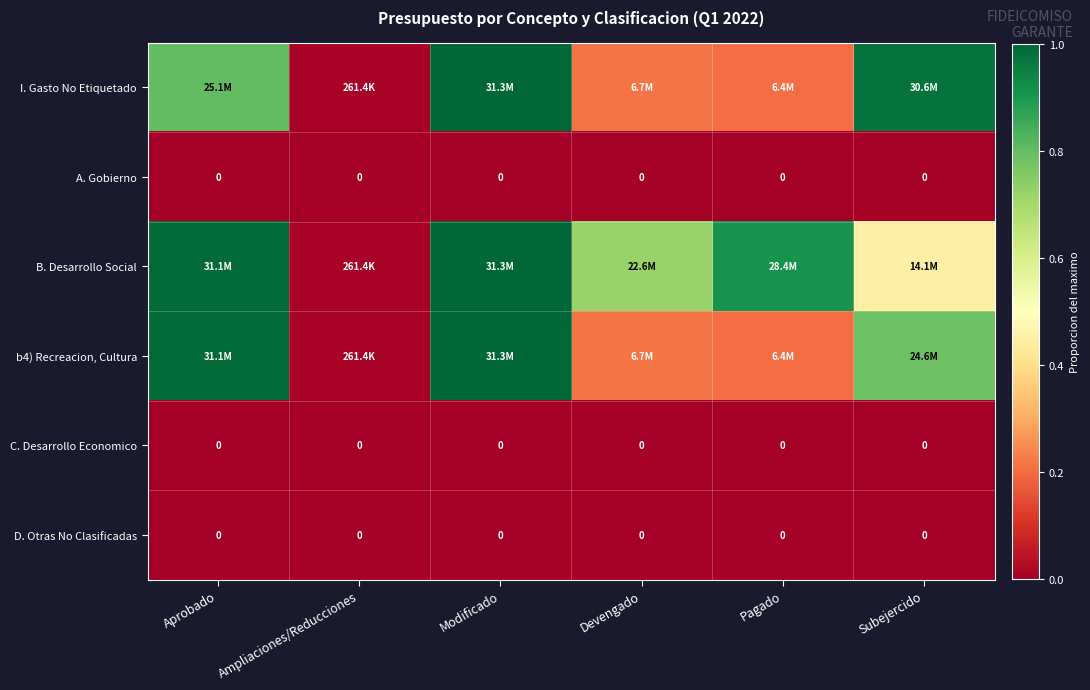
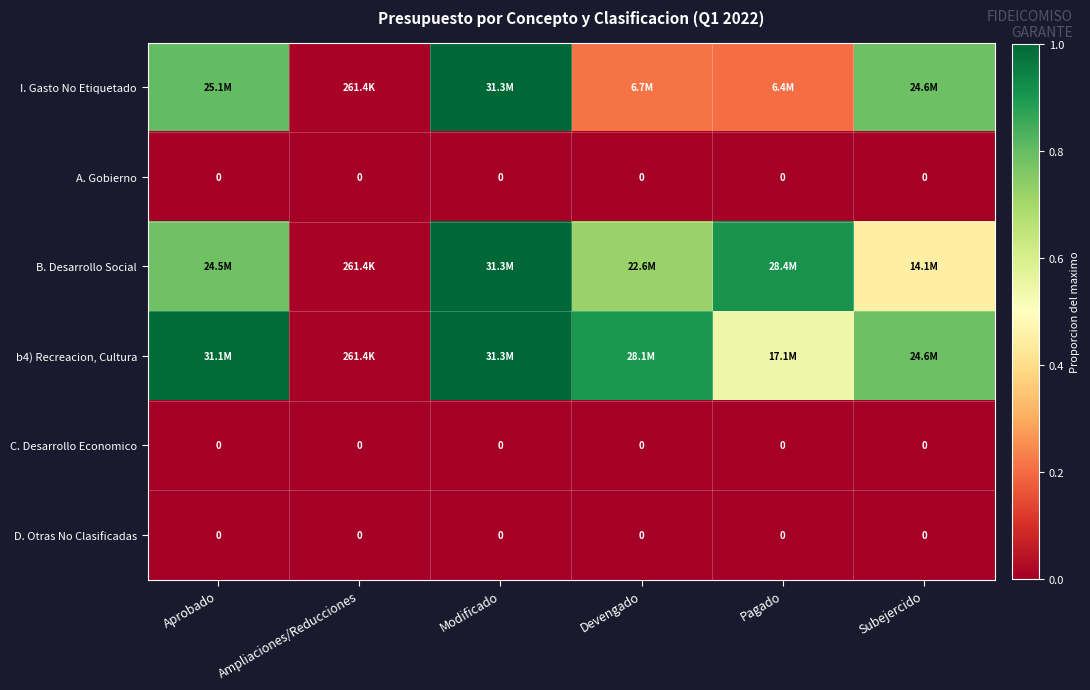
I. Gasto No Etiquetado, Subejercido: 30.6M -> 24.6M
B. Desarrollo Social, Aprobado: 31.1M -> 24.5M
b4) Recreacion, Cultura, Devengado: 6.7M -> 28.1M
b4) Recreacion, Cultura, Pagado: 6.4M -> 17.1M
